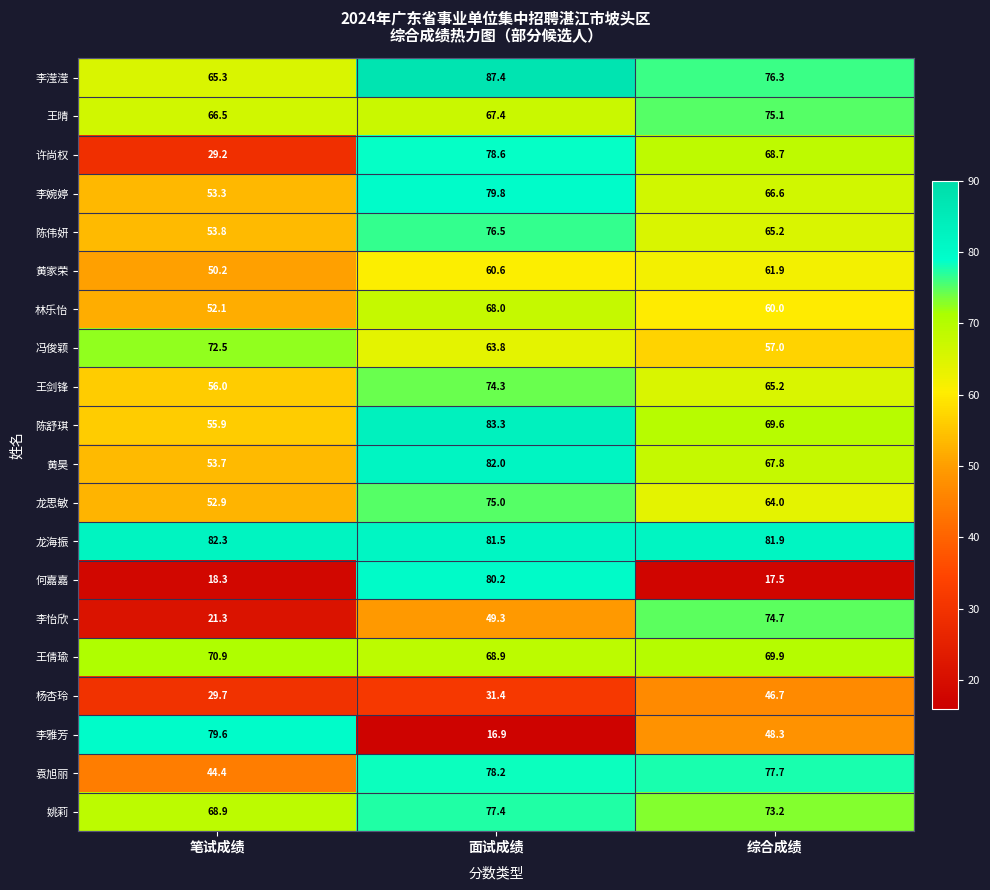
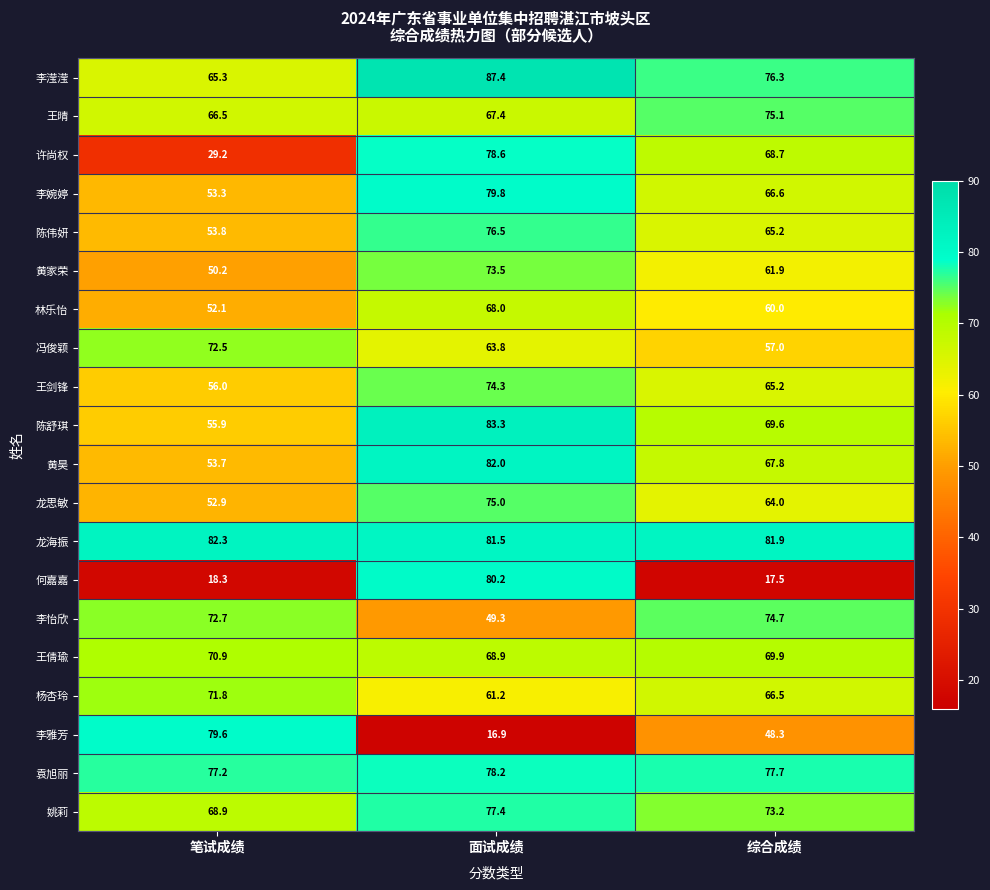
黄家荣, 面试成绩: 60.6 -> 73.5
李怡欣, 笔试成绩: 21.3 -> 72.7
杨杏玲, 笔试成绩: 29.7 -> 71.8
杨杏玲, 面试成绩: 31.4 -> 61.2
杨杏玲, 综合成绩: 46.7 -> 66.5
袁旭丽, 笔试成绩: 44.4 -> 77.2
